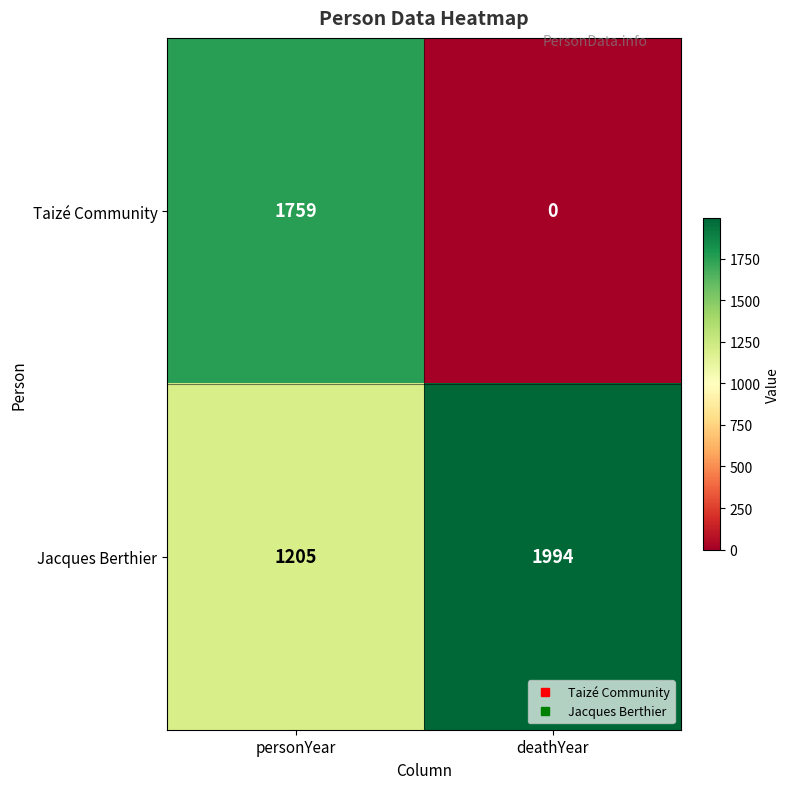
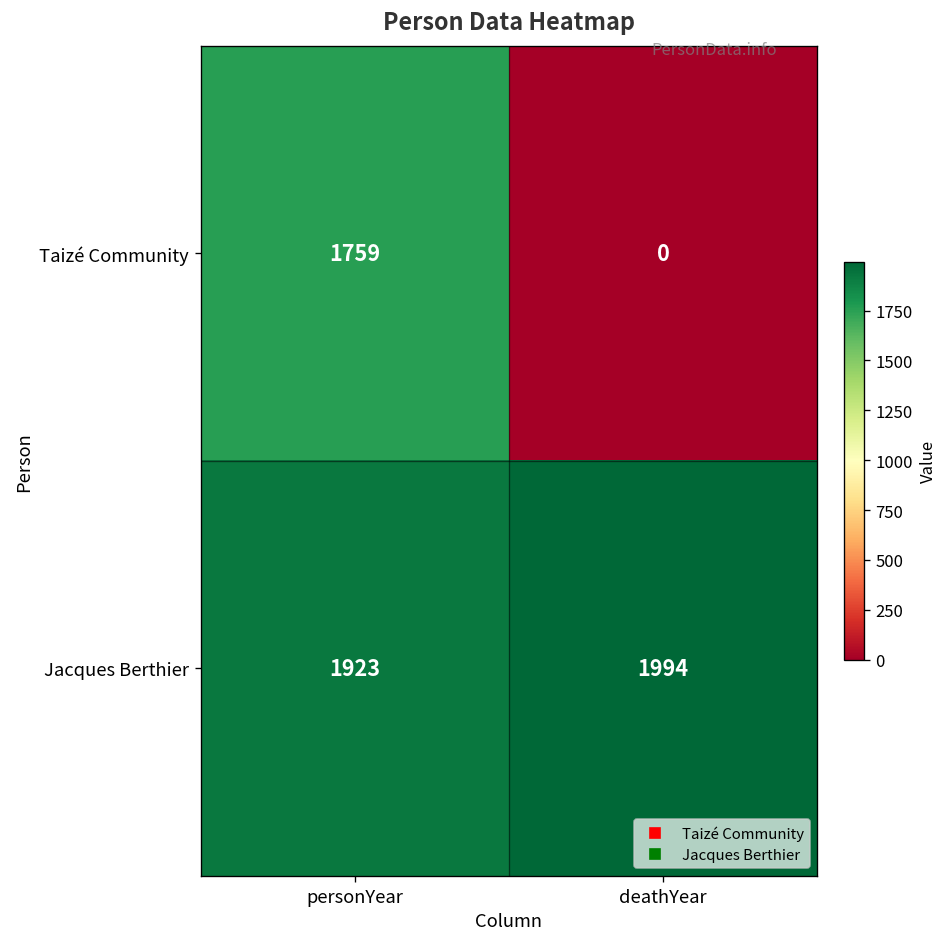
Jacques Berthier, personYear: 1205 -> 1923
